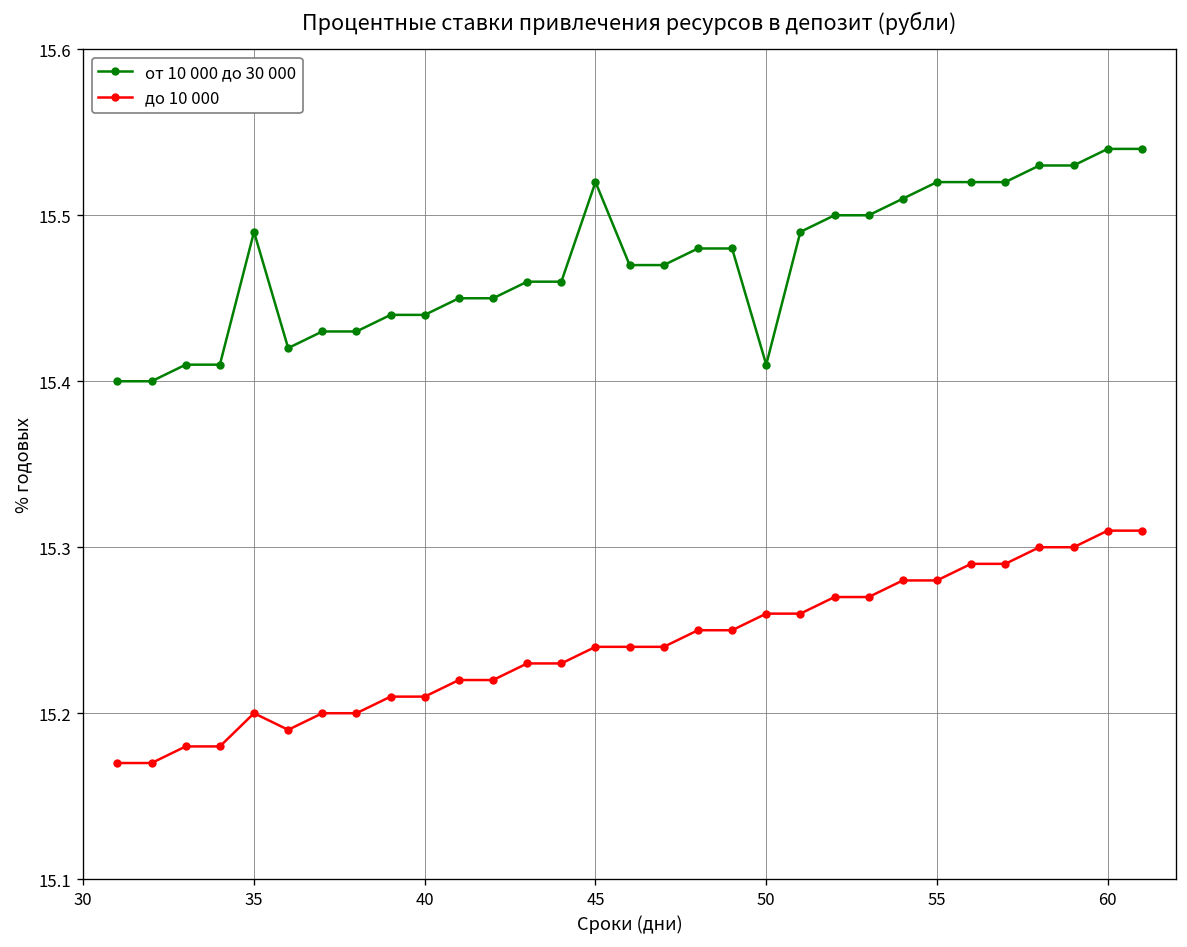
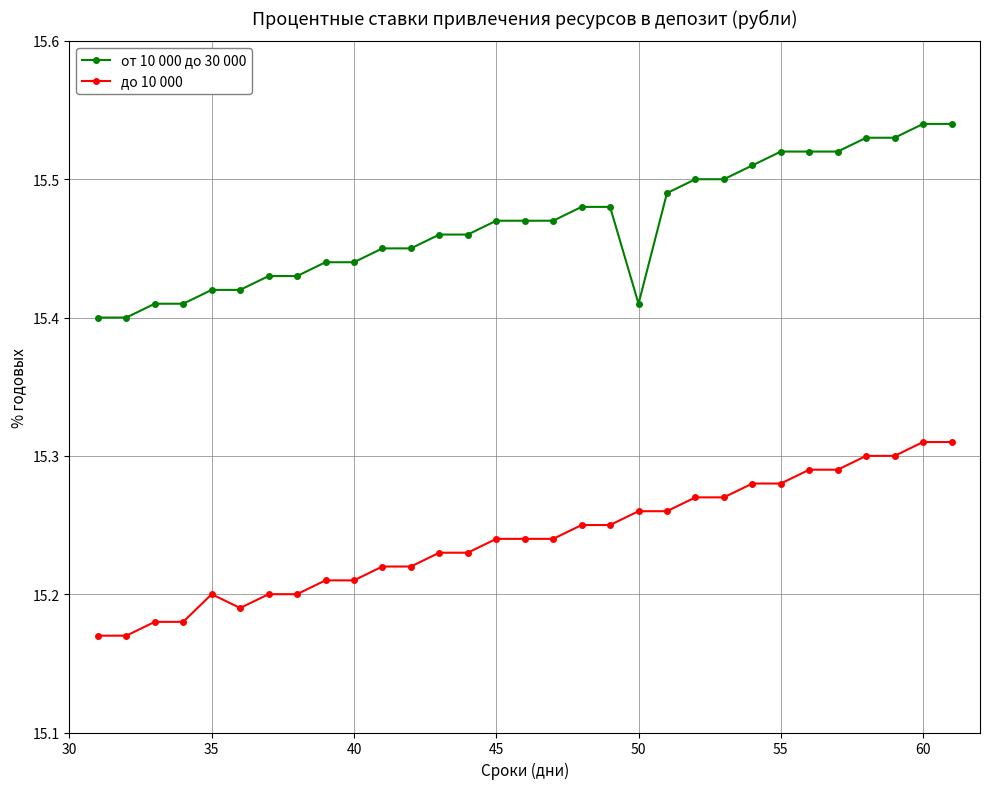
от 10 000 до 30 000, 35: 15.49 -> 15.42
от 10 000 до 30 000, 45: 15.52 -> 15.47
